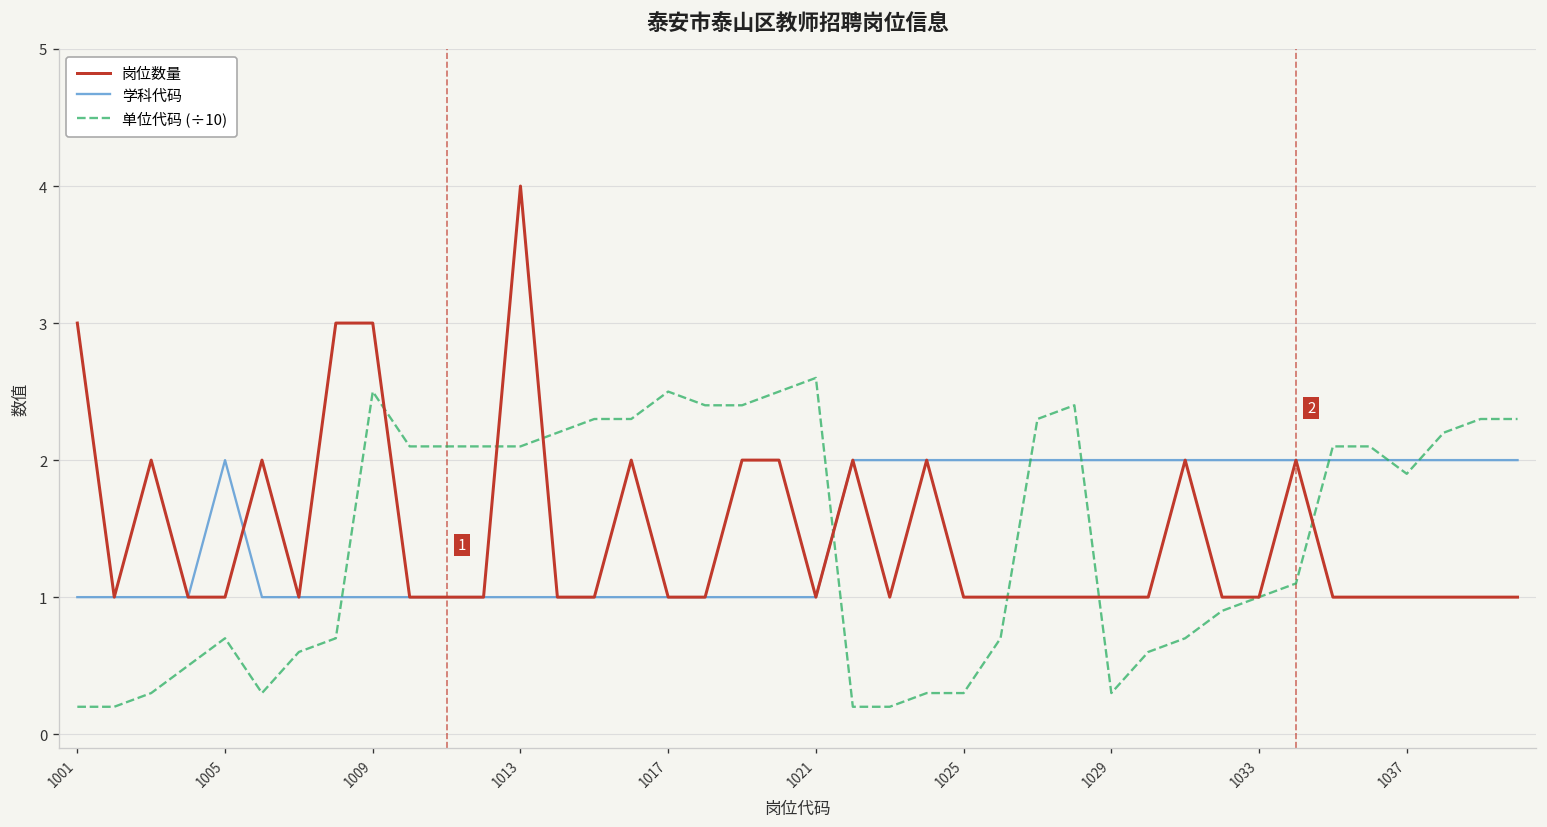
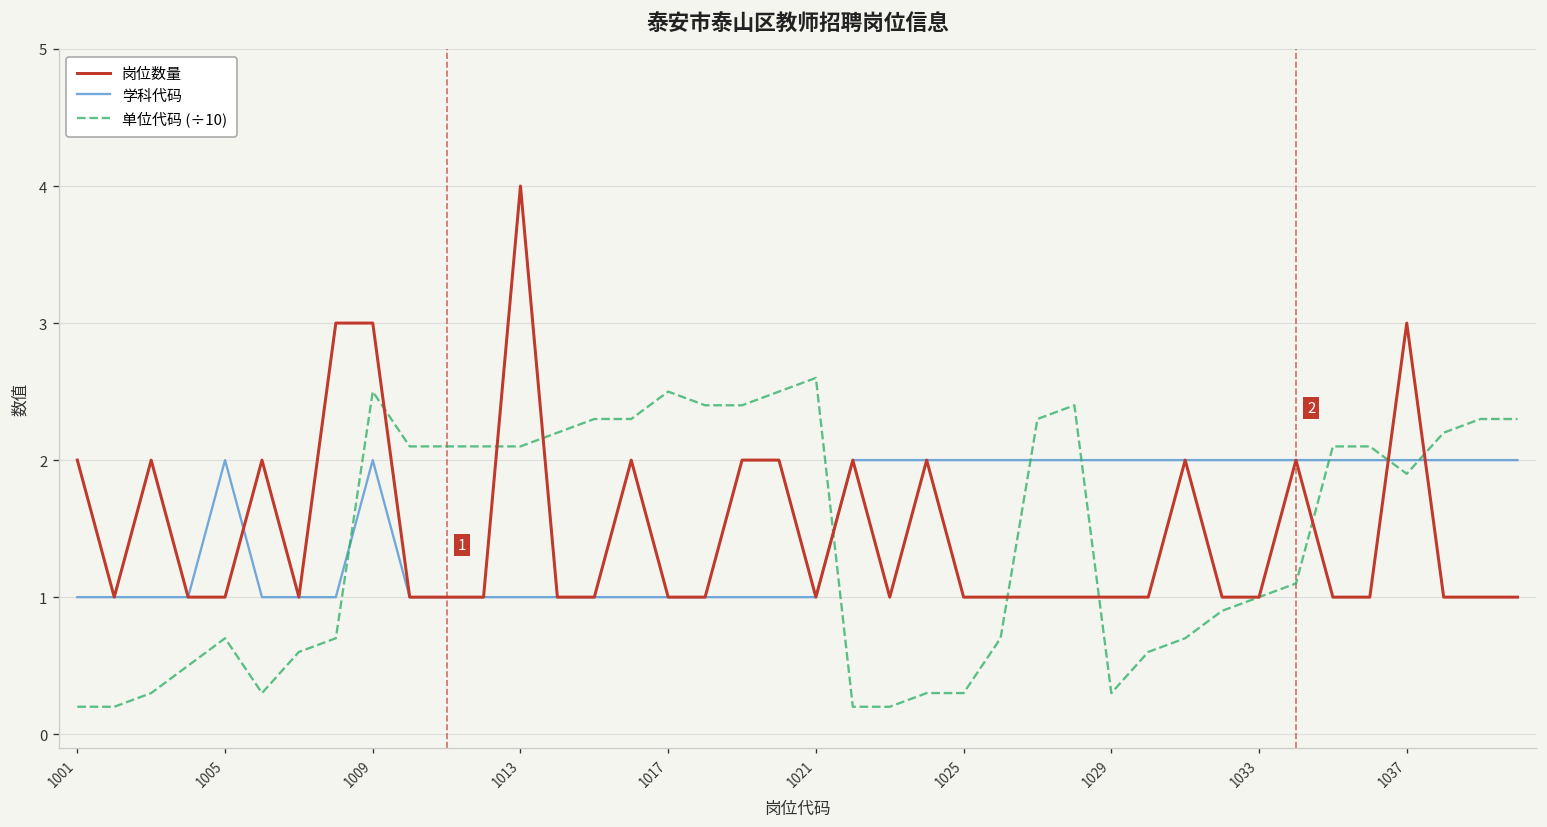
岗位数量, 1001: 3 -> 2
学科代码, 1009: 1 -> 2
岗位数量, 1037: 1 -> 3
